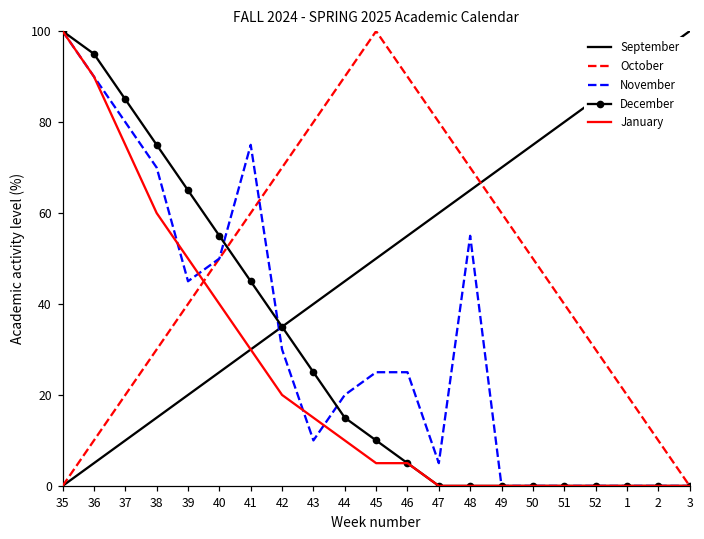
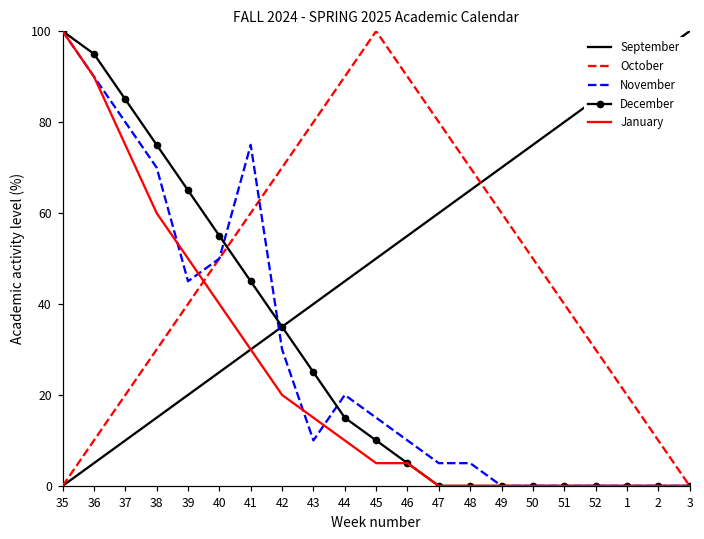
November, 45: 25 -> 15
November, 46: 25 -> 10
November, 48: 55 -> 5
